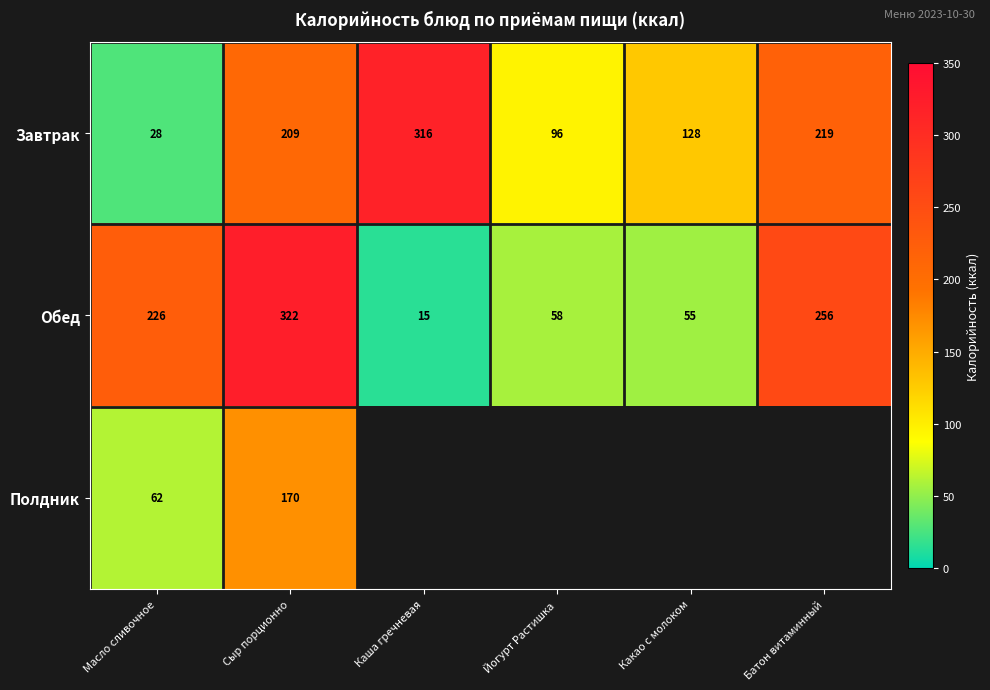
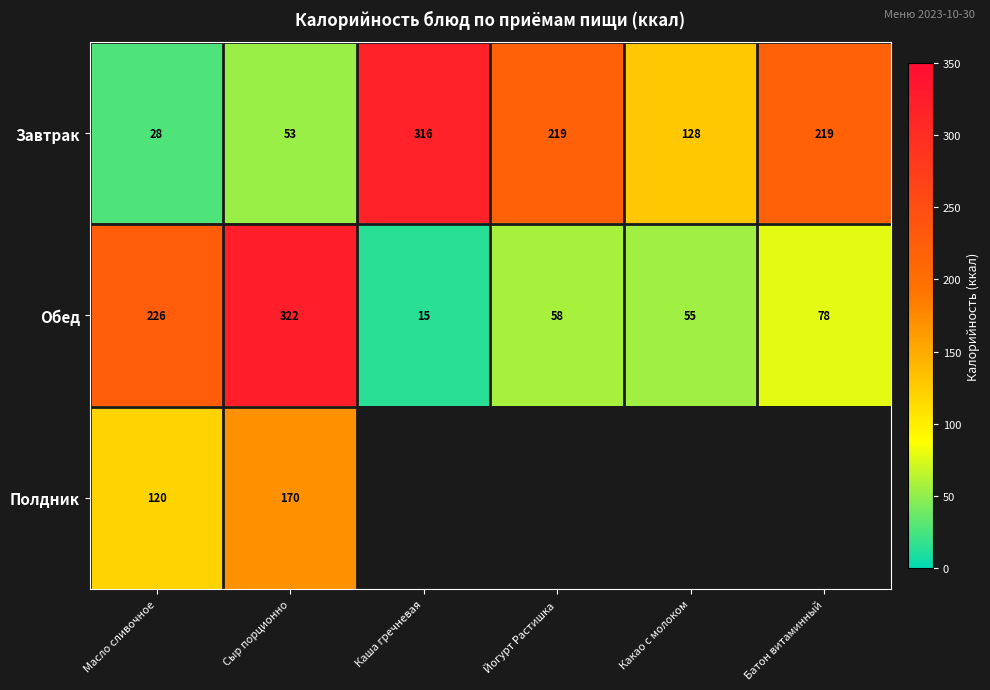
Завтрак, Сыр порционно: 209 -> 53
Завтрак, Йогурт Растишка: 96 -> 219
Обед, Батон витаминный: 256 -> 78
Полдник, Масло сливочное: 62 -> 120
